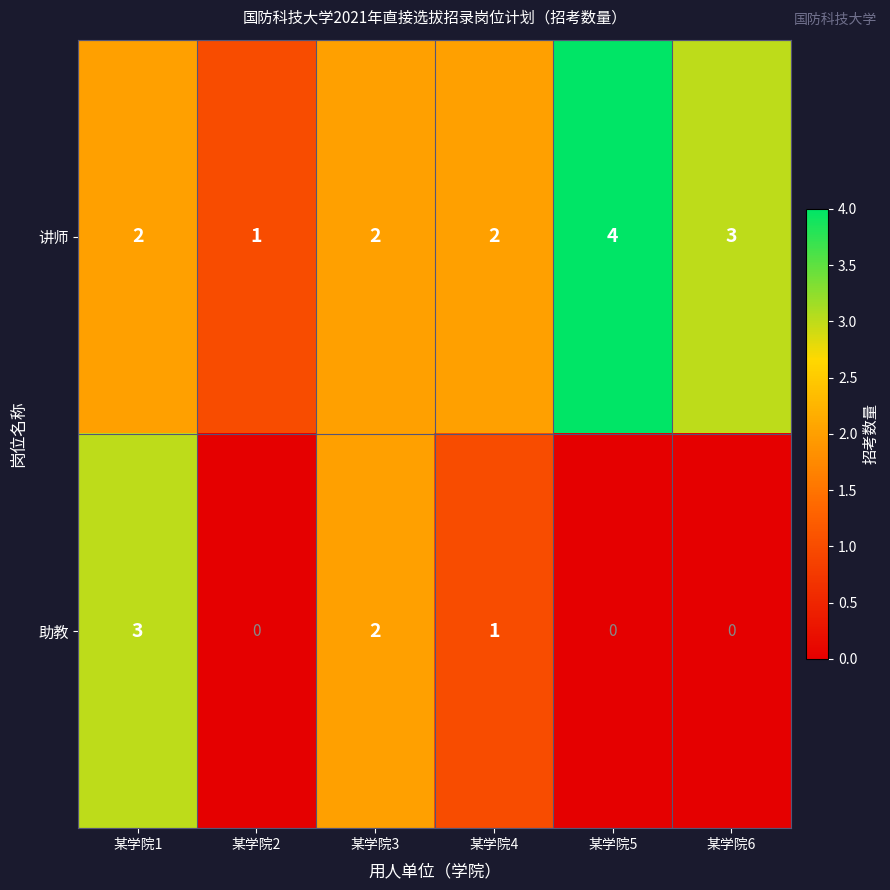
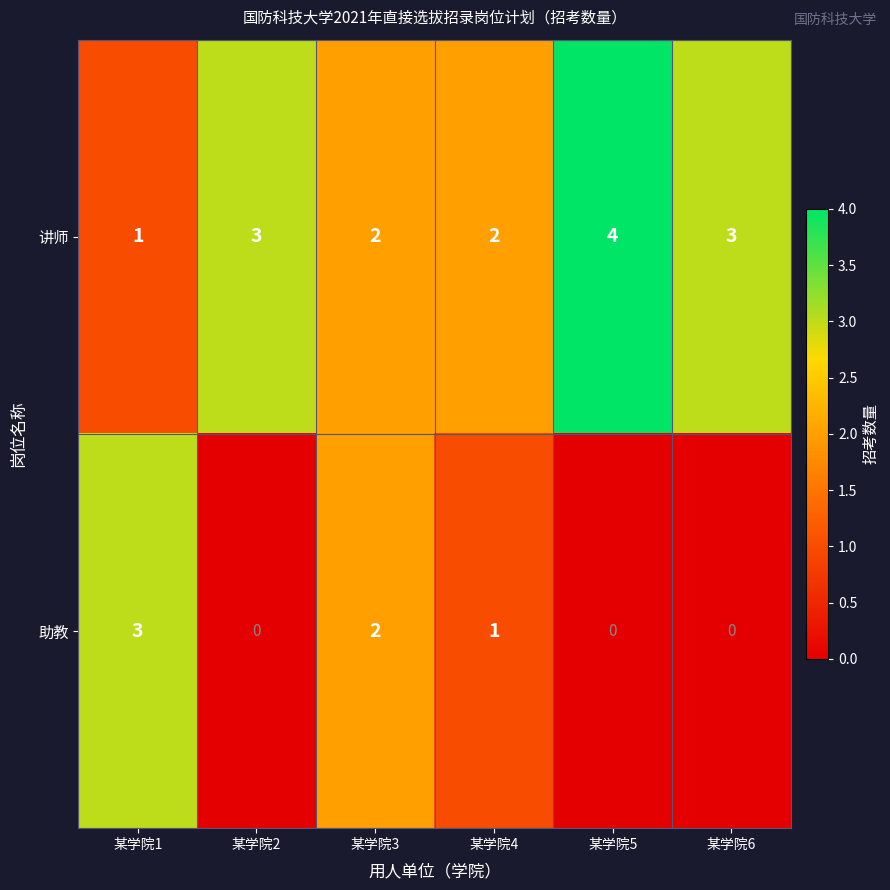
讲师, 某学院1: 2 -> 1
讲师, 某学院2: 1 -> 3
